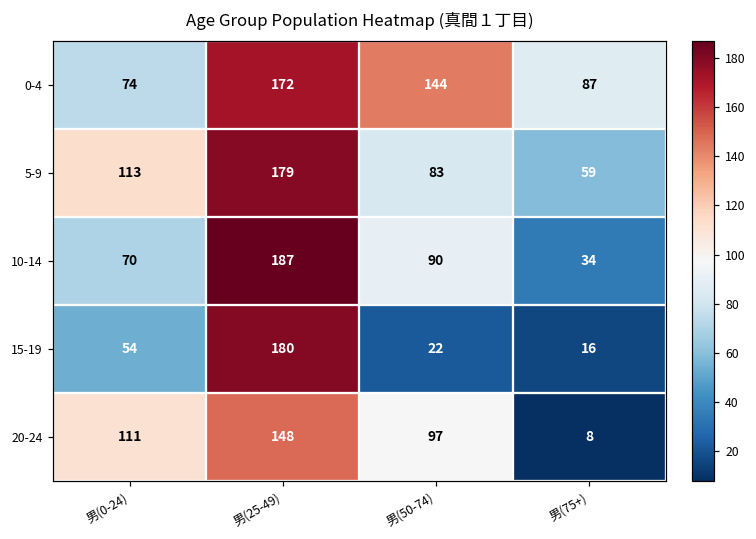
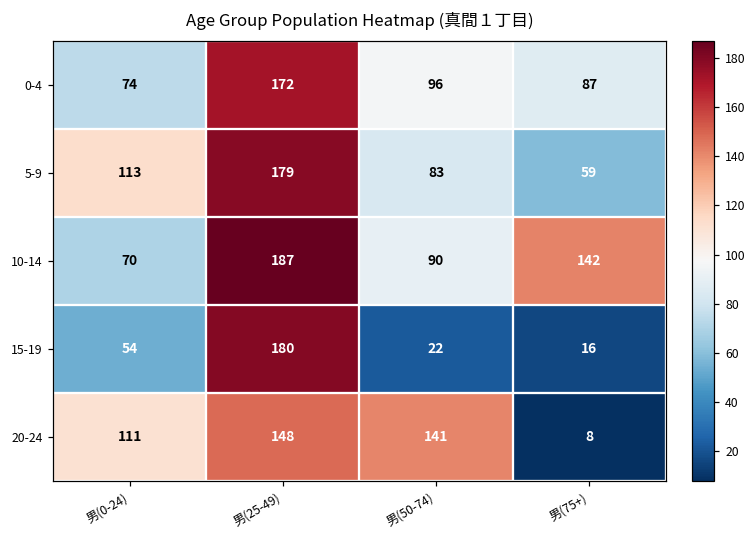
0-4, 男(50-74): 144 -> 96
10-14, 男(75+): 34 -> 142
20-24, 男(50-74): 97 -> 141
